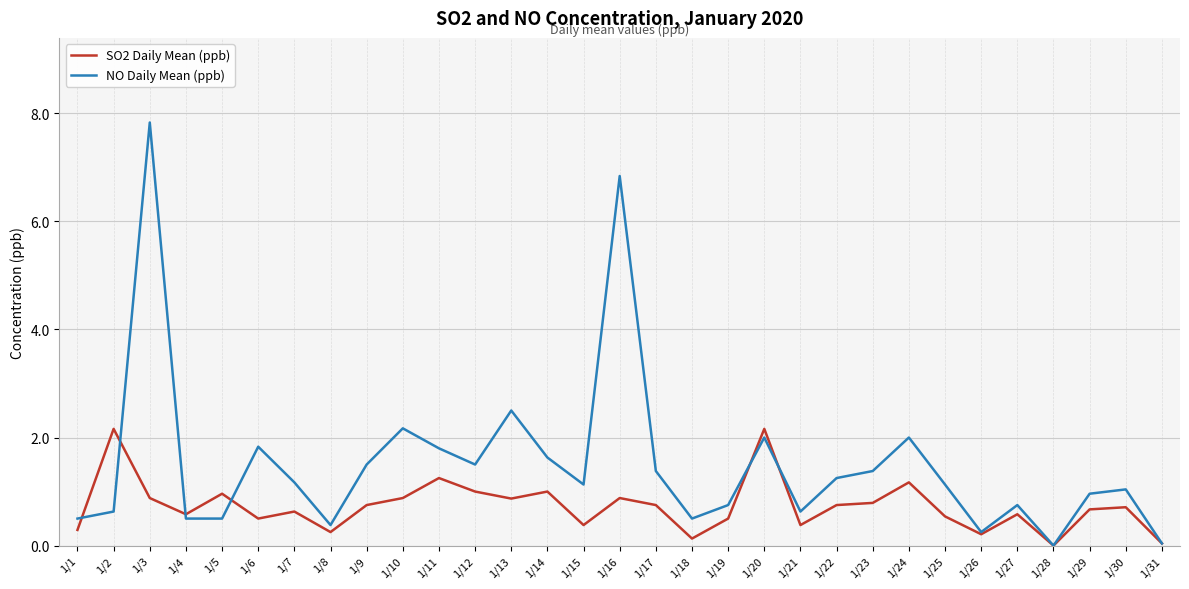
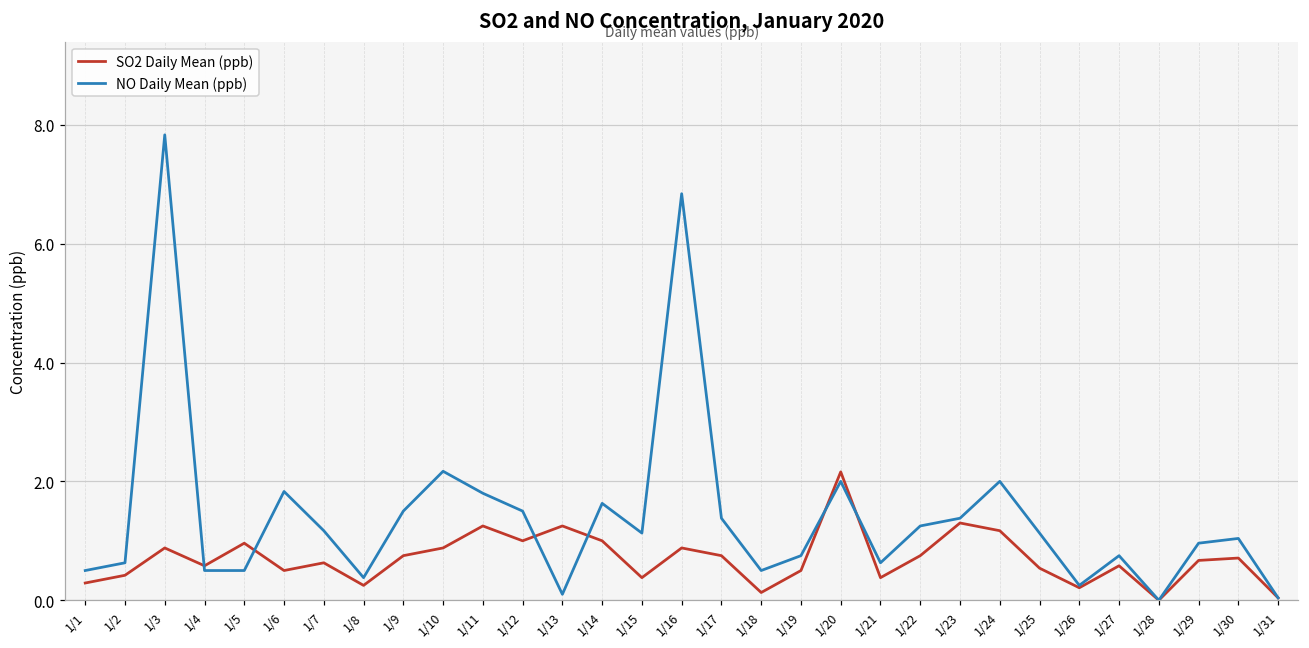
SO2 Daily Mean (ppb), 1/2: 2.2 -> 0.4
SO2 Daily Mean (ppb), 1/13: 0.9 -> 1.3
NO Daily Mean (ppb), 1/13: 2.5 -> 0.1
SO2 Daily Mean (ppb), 1/23: 0.8 -> 1.3
